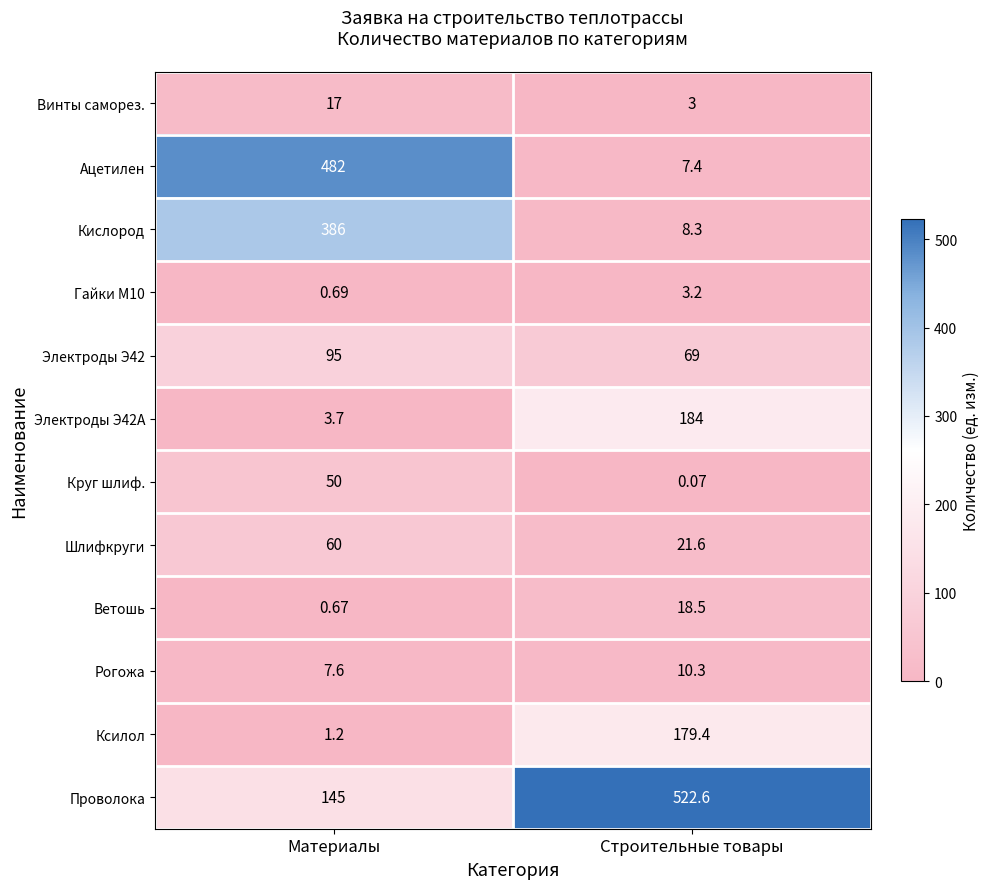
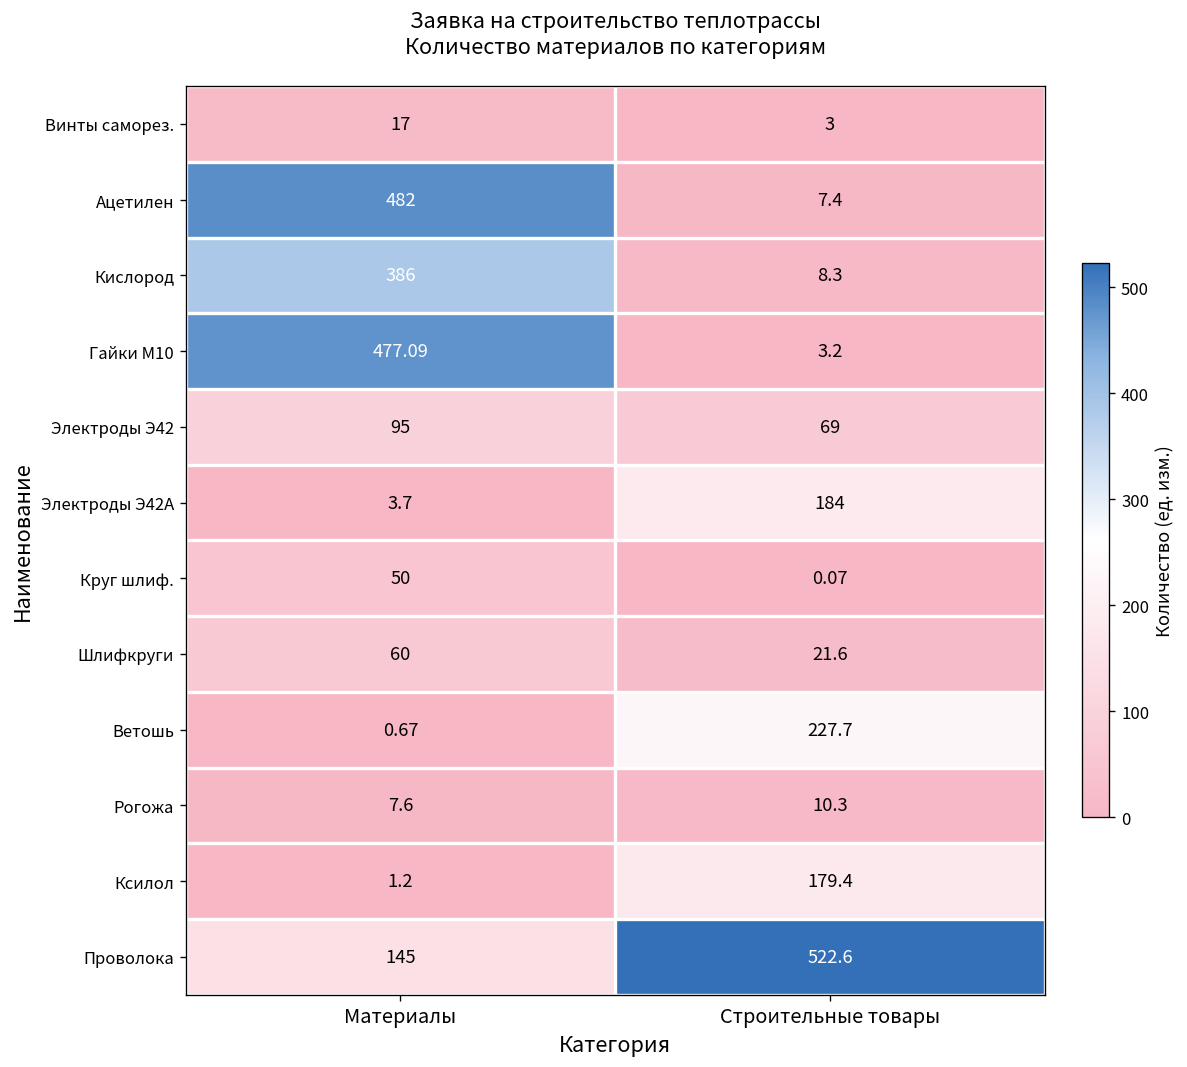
Гайки М10, Материалы: 0.69 -> 477.09
Ветошь, Строительные товары: 18.5 -> 227.7
